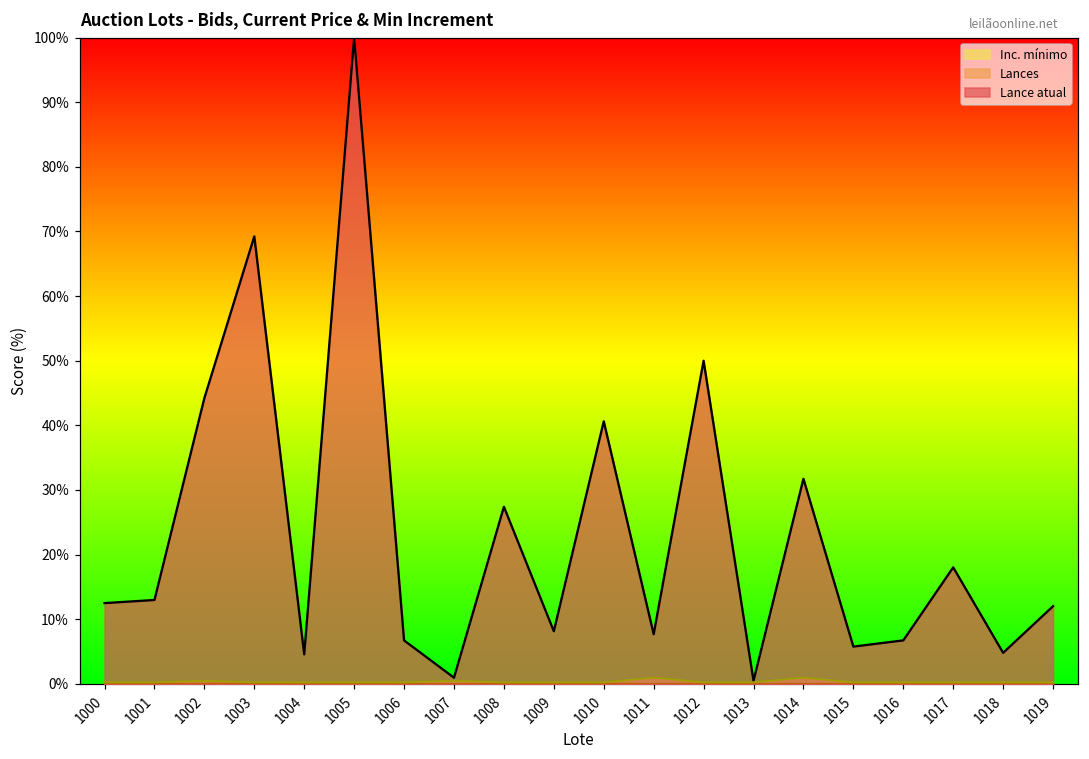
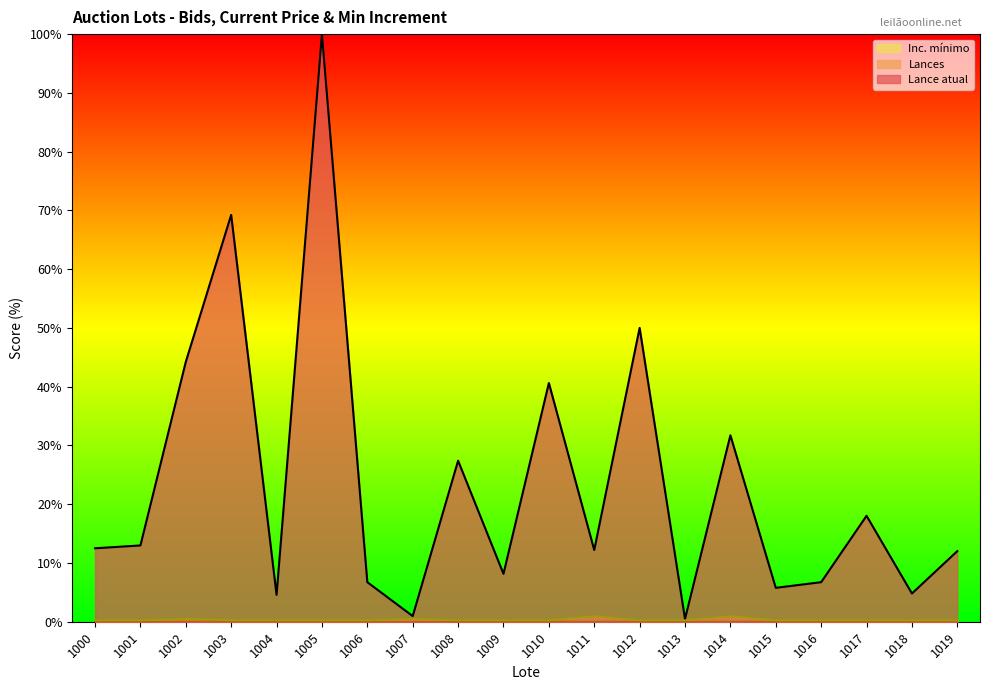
Lance atual, 1011: 8% -> 12%
